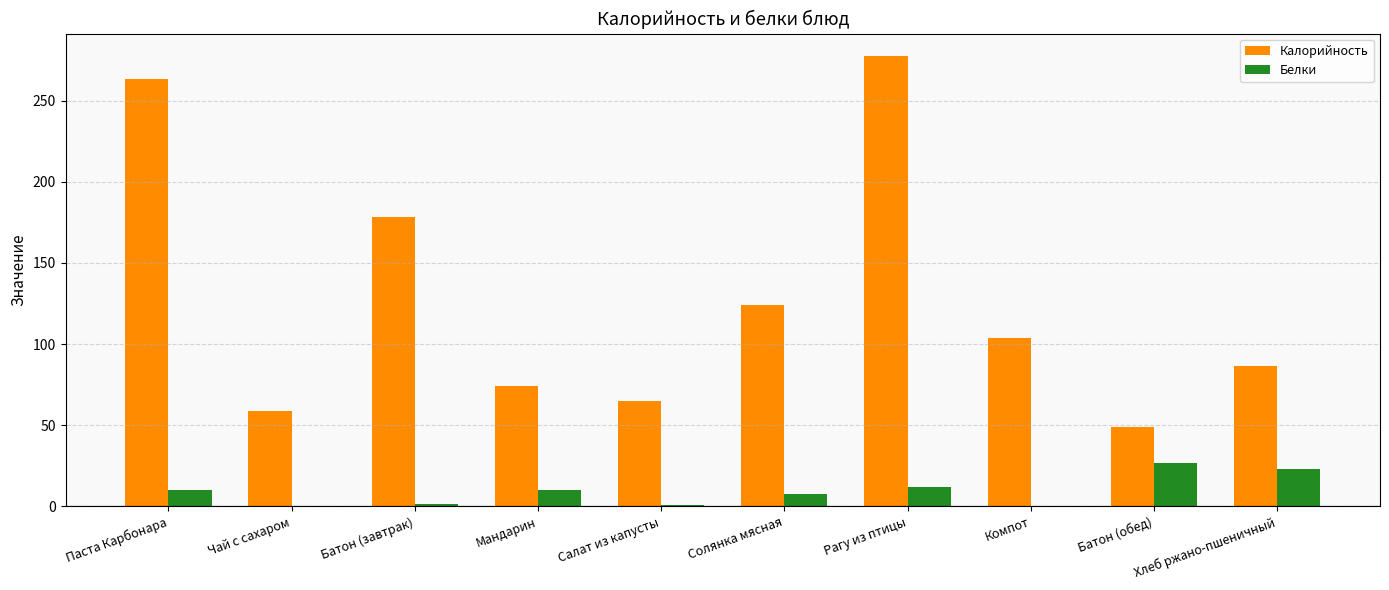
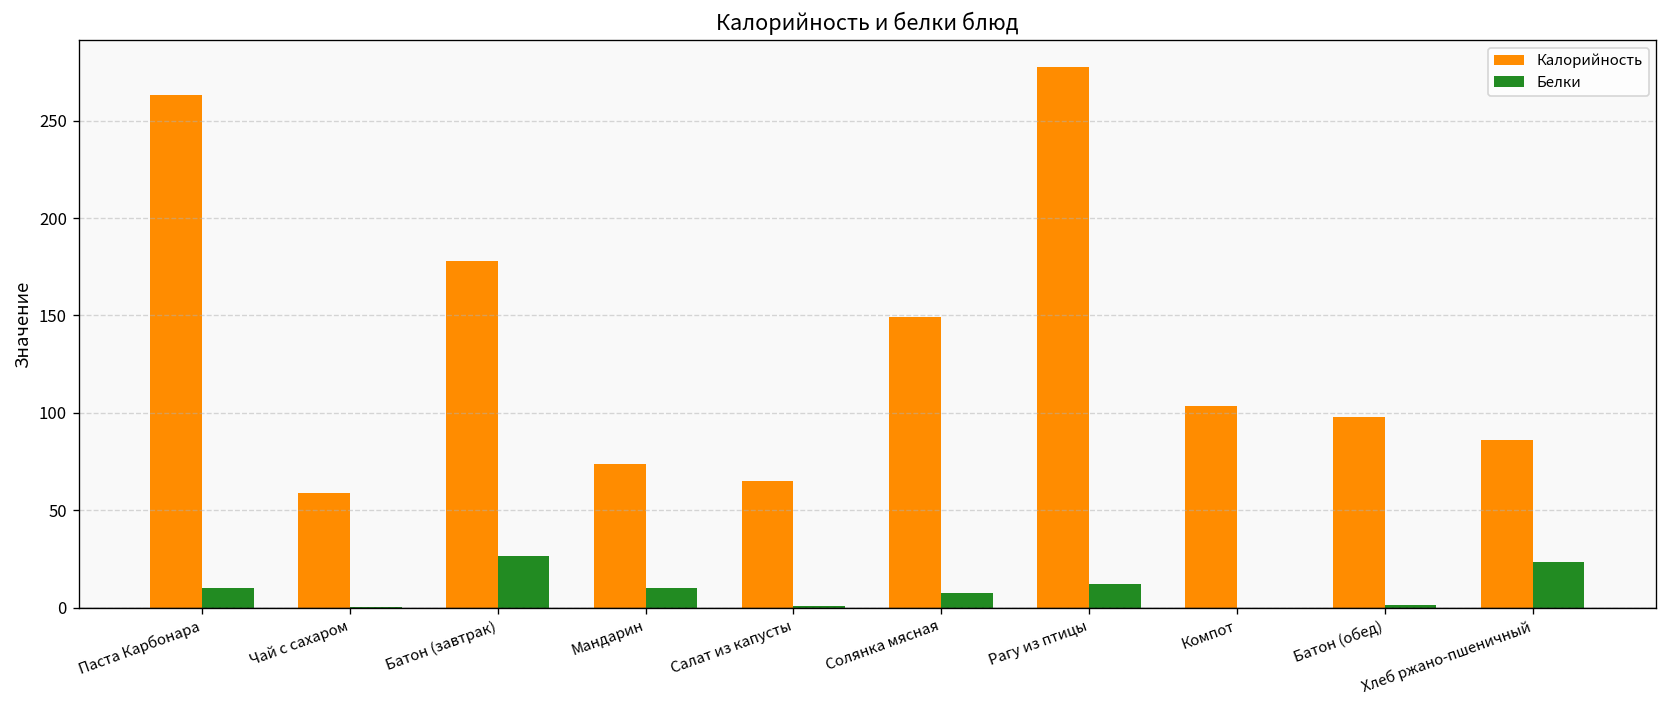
Белки, Батон (завтрак): 1 -> 26
Калорийность, Солянка мясная: 124 -> 149
Калорийность, Батон (обед): 49 -> 98
Белки, Батон (обед): 27 -> 2
